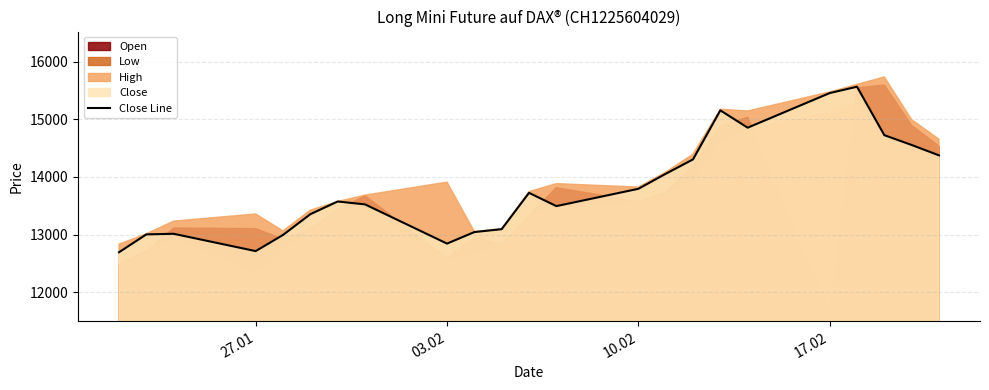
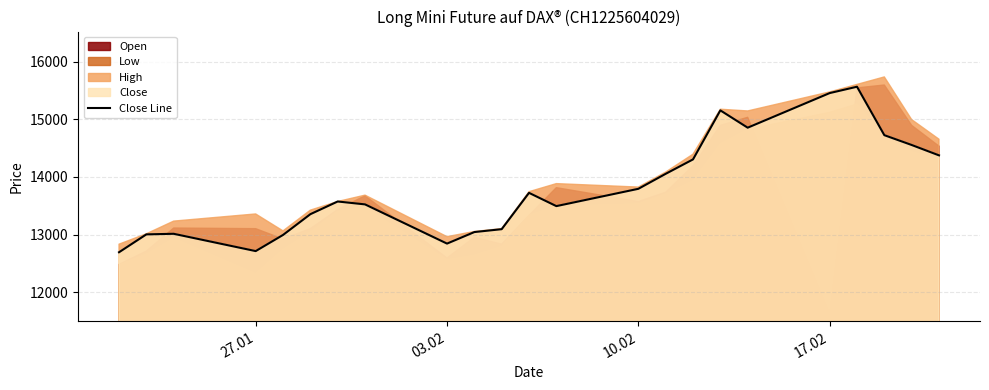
High, 03.02: 13900 -> 13000
